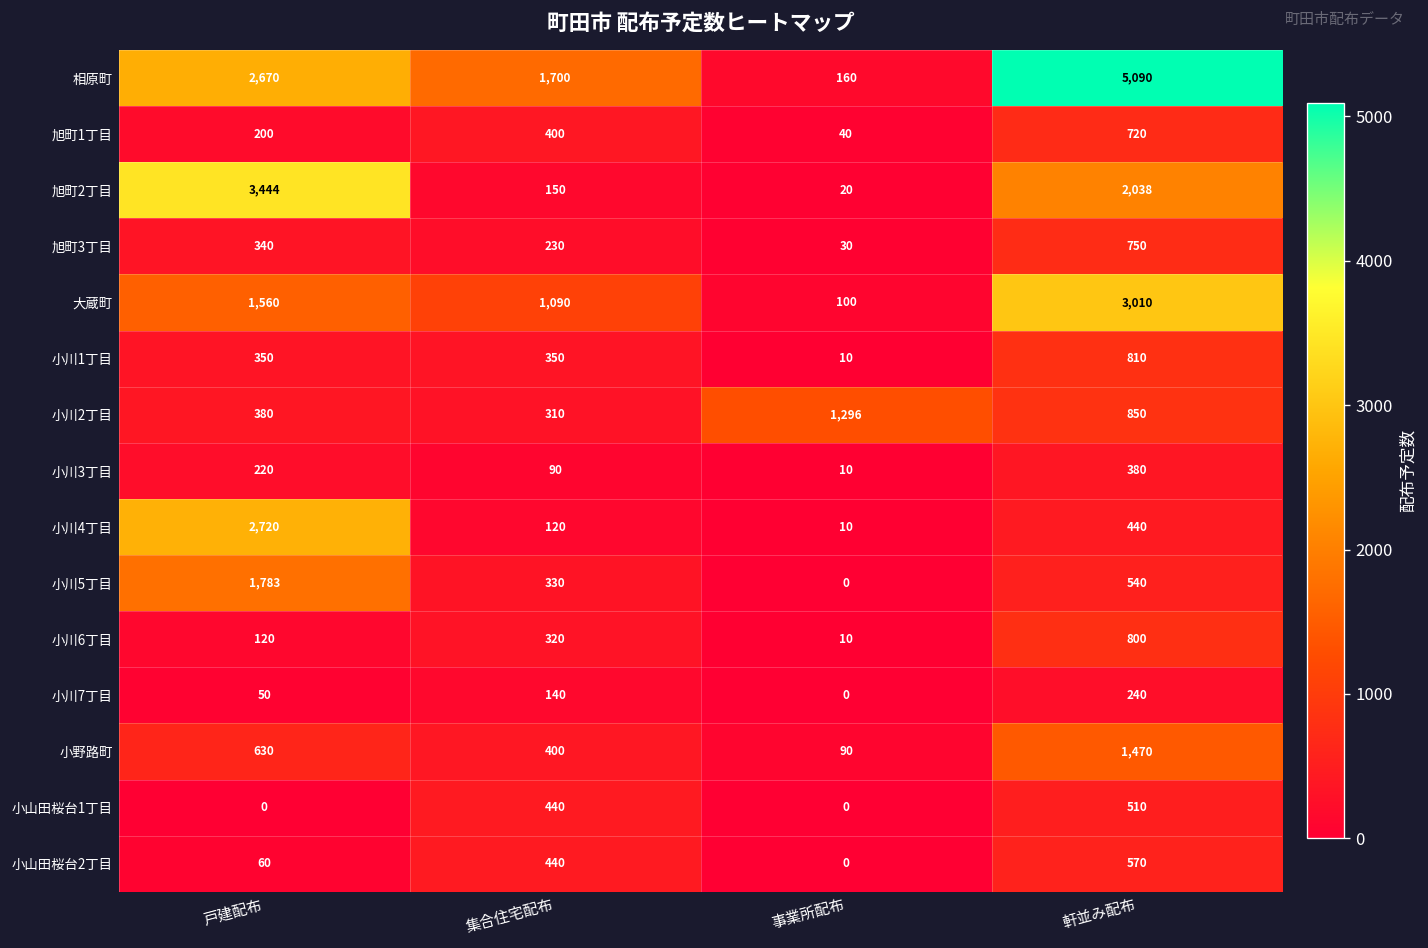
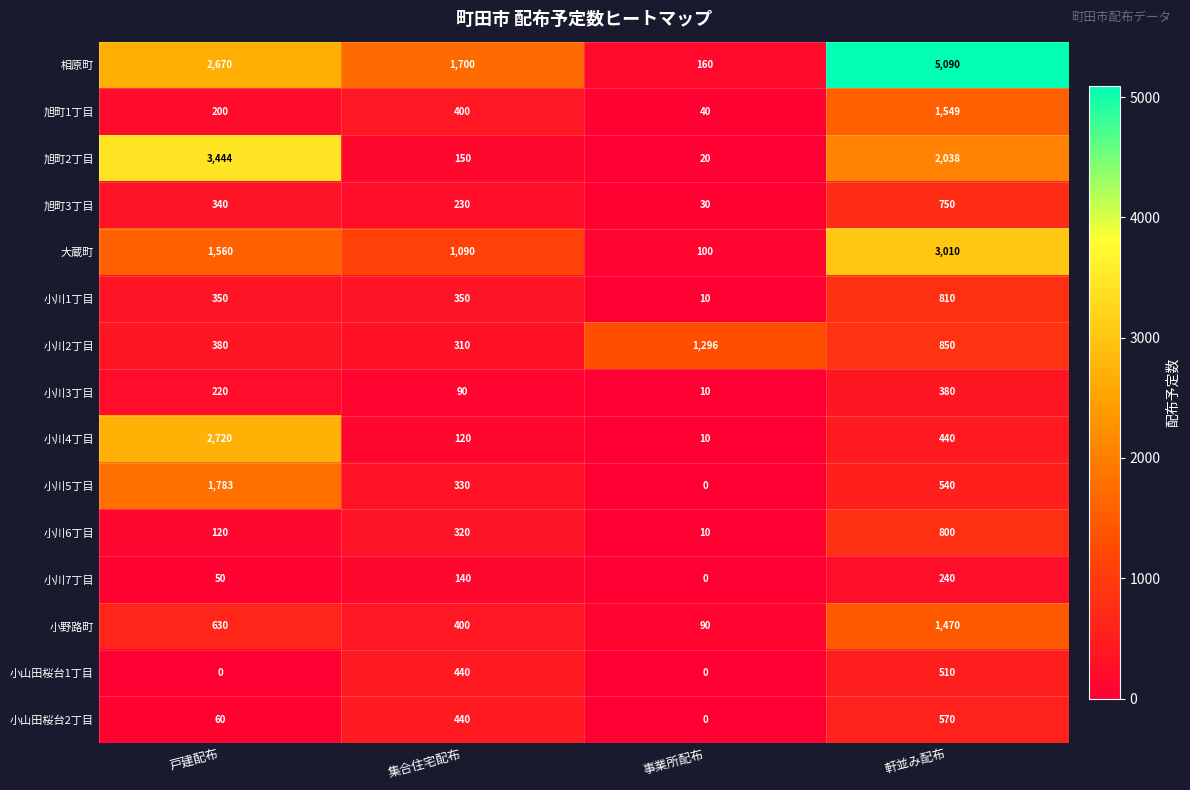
旭町1丁目, 軒並み配布: 720 -> 1,549
